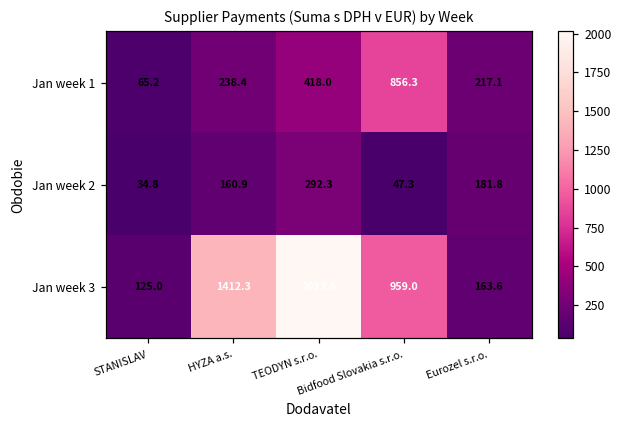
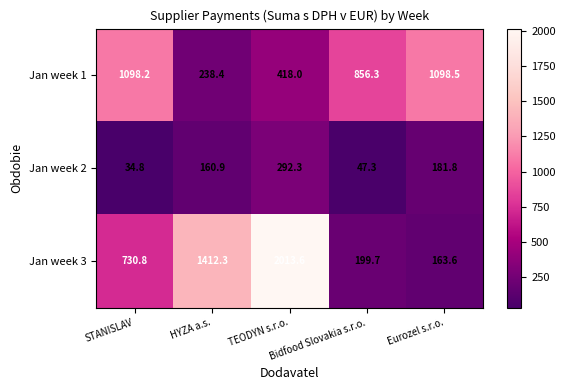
Jan week 1, STANISLAV: 65.2 -> 1098.2
Jan week 1, Eurozel s.r.o.: 217.1 -> 1098.5
Jan week 3, STANISLAV: 125.0 -> 730.8
Jan week 3, Bidfood Slovakia s.r.o.: 959.0 -> 199.7
